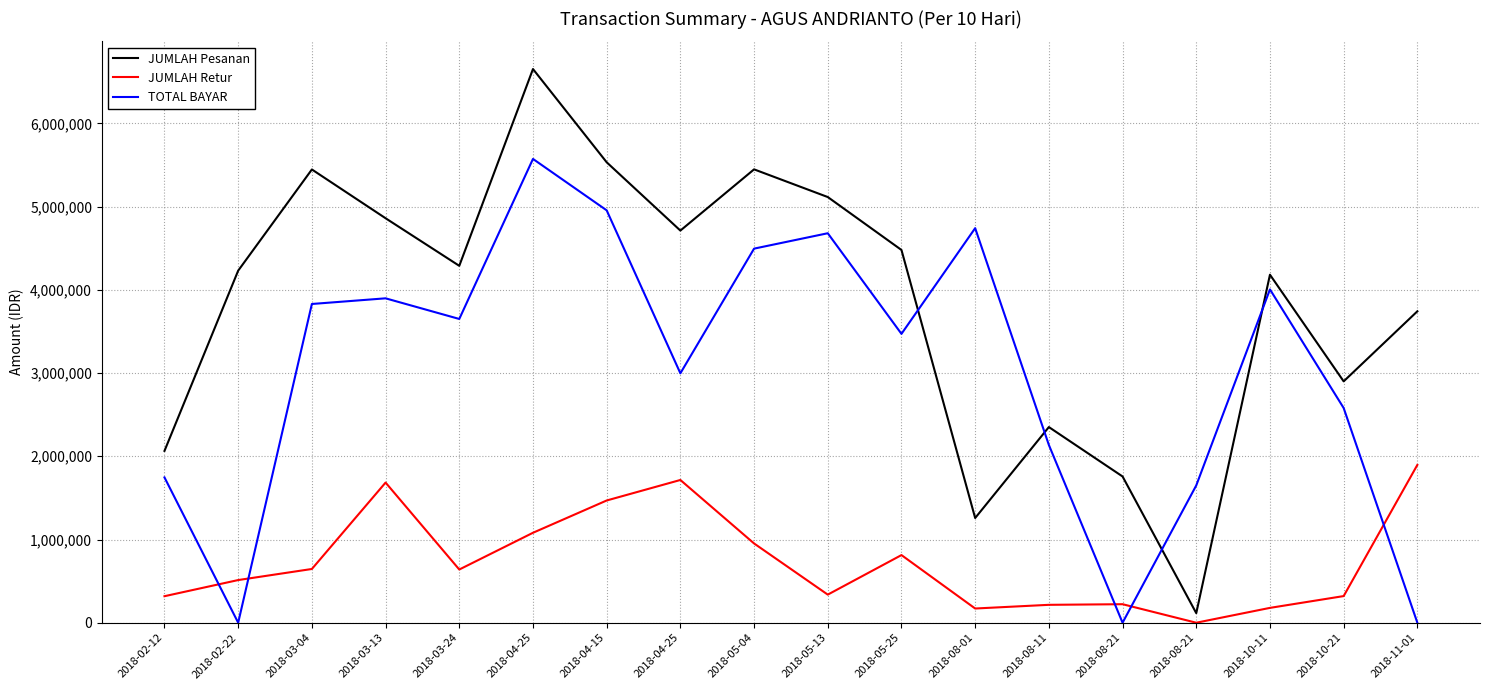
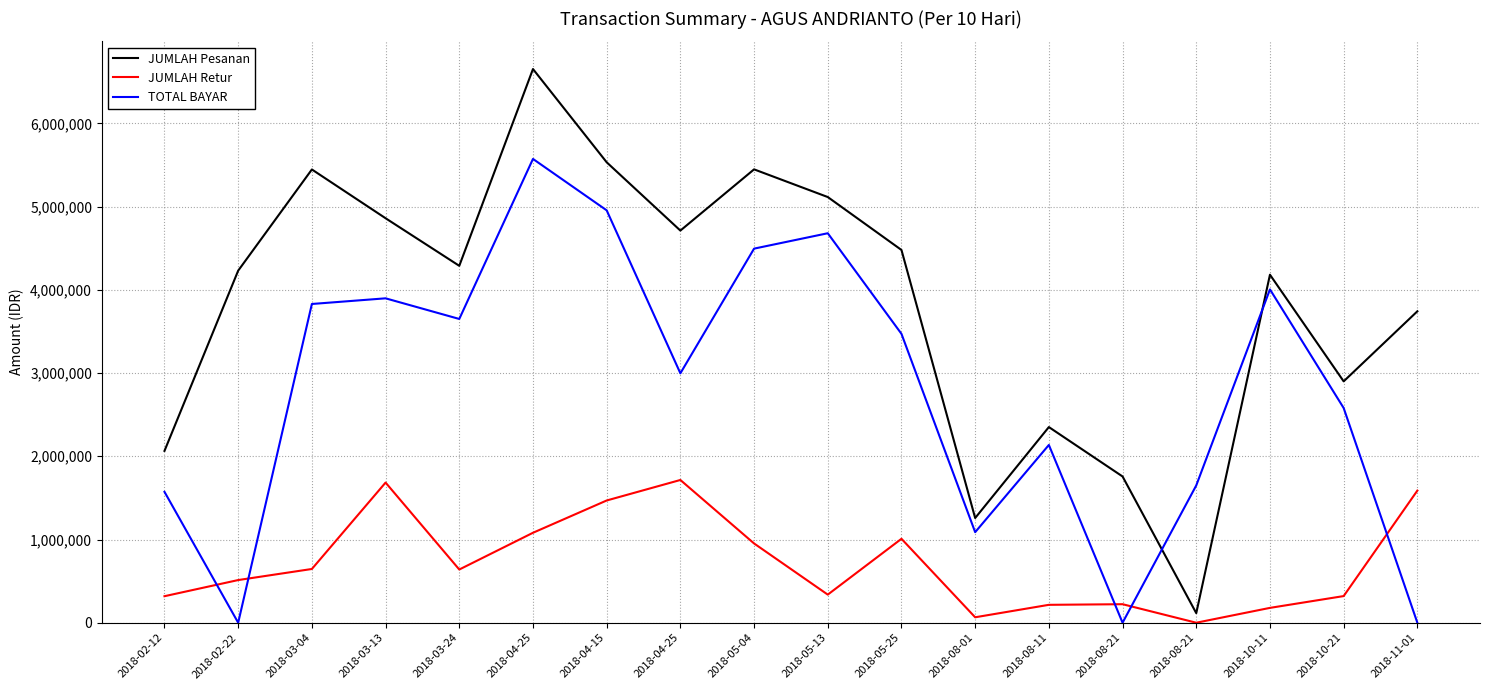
TOTAL BAYAR, 2018-02-12: 1,700,000 -> 1,600,000
JUMLAH Retur, 2018-05-25: 800,000 -> 1,000,000
JUMLAH Retur, 2018-08-01: 200,000 -> 100,000
TOTAL BAYAR, 2018-08-01: 4,700,000 -> 1,100,000
JUMLAH Retur, 2018-11-01: 1,900,000 -> 1,600,000
